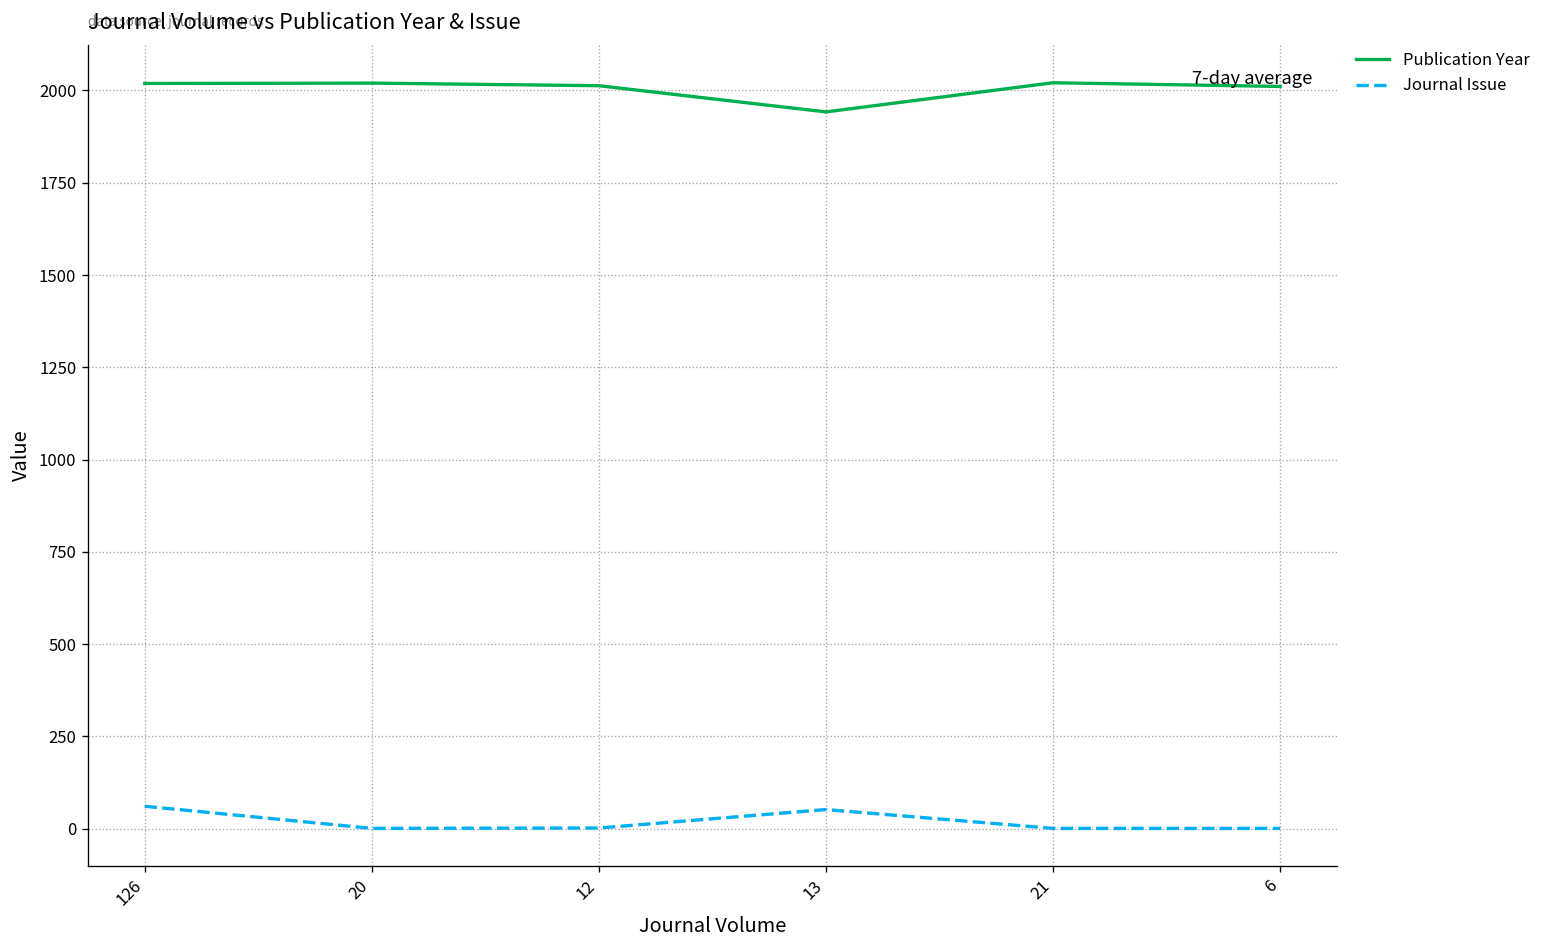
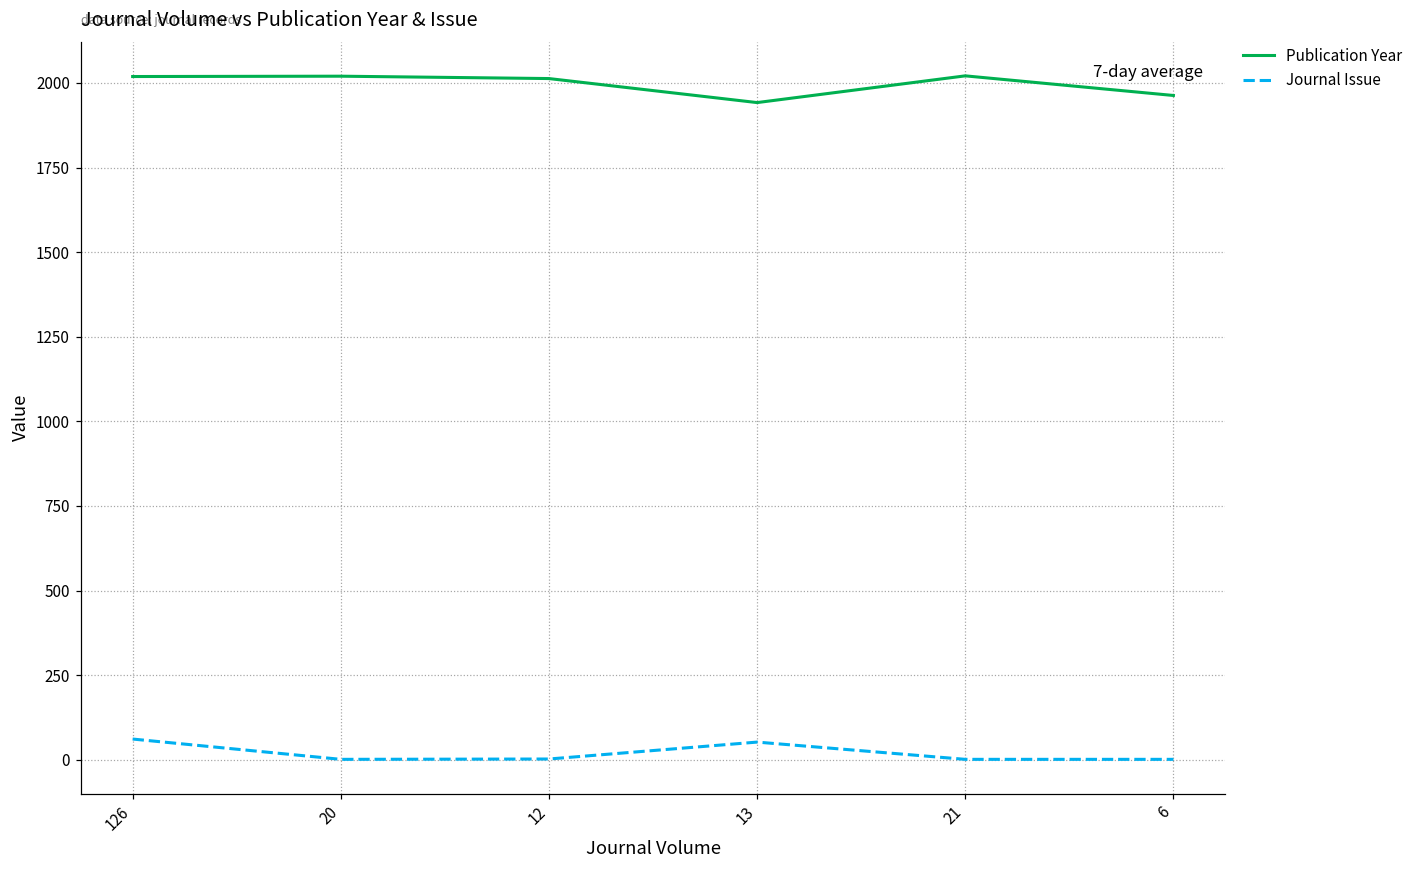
Publication Year, 6: 2010 -> 1960
